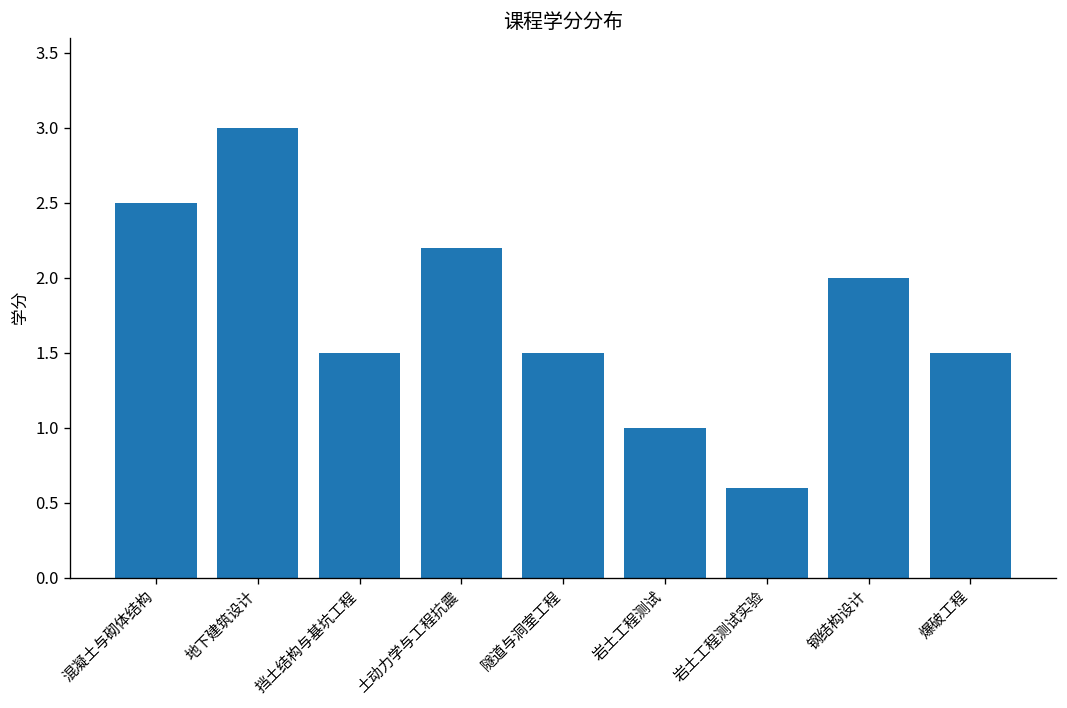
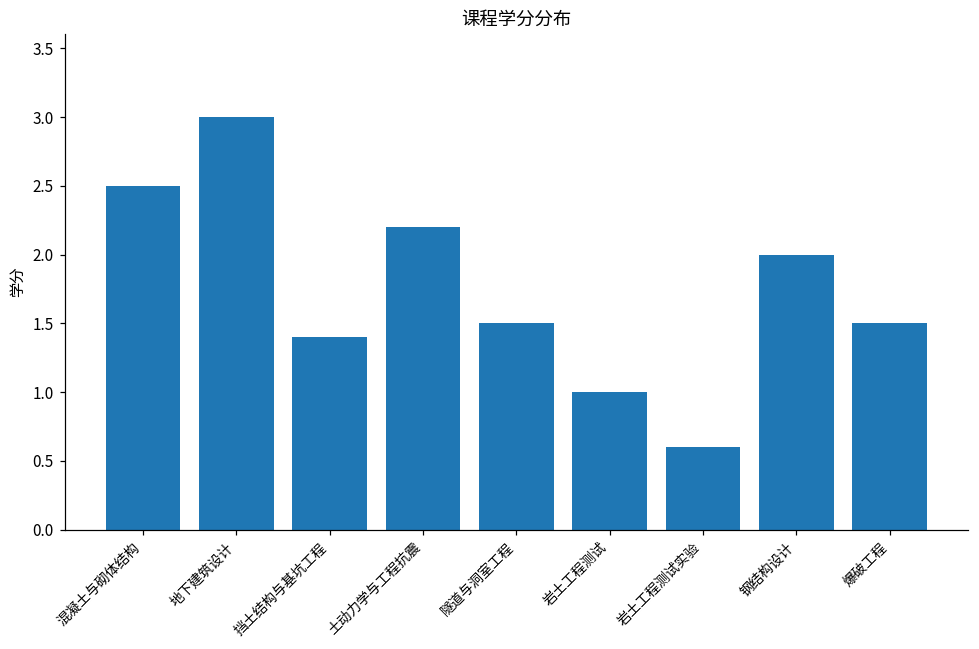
挡土结构与基坑工程: 1.5 -> 1.4
